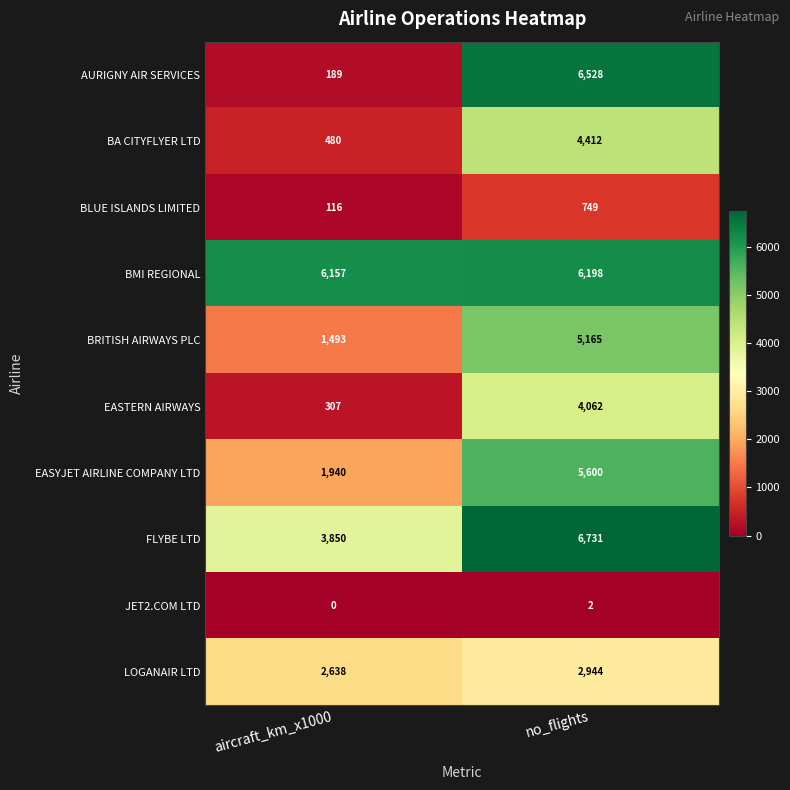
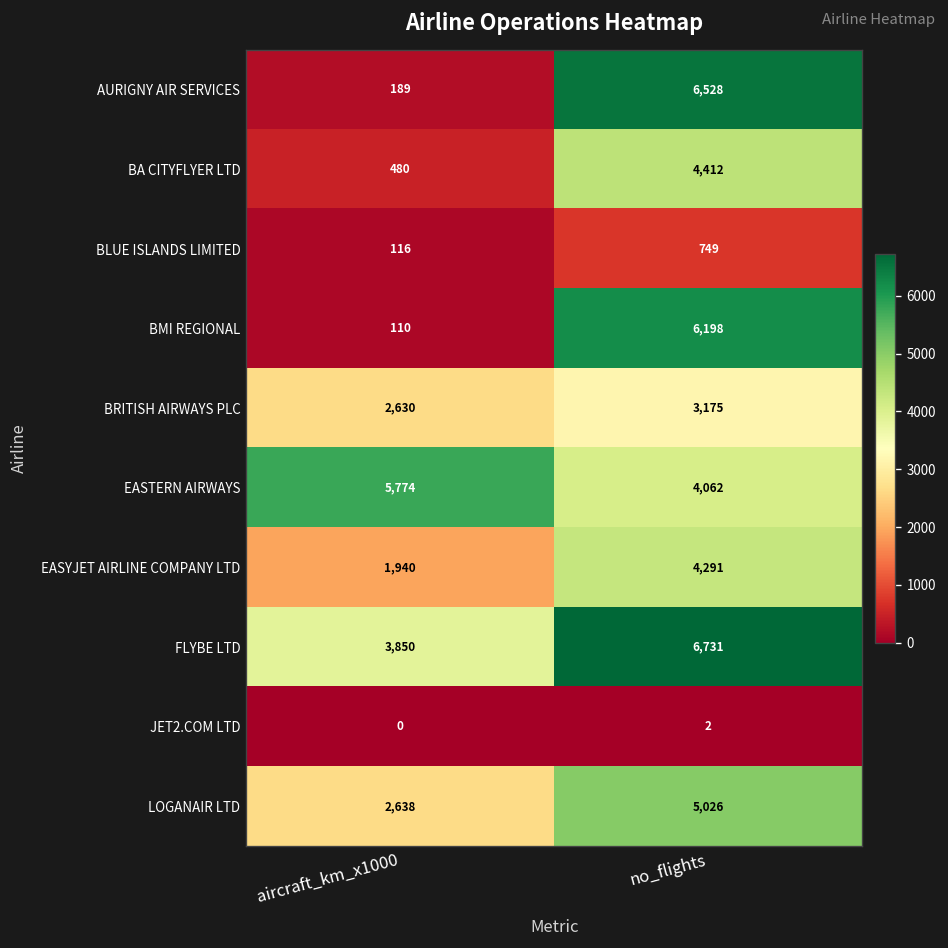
BMI REGIONAL, aircraft_km_x1000: 6,157 -> 110
BRITISH AIRWAYS PLC, aircraft_km_x1000: 1,493 -> 2,630
BRITISH AIRWAYS PLC, no_flights: 5,165 -> 3,175
EASTERN AIRWAYS, aircraft_km_x1000: 307 -> 5,774
EASYJET AIRLINE COMPANY LTD, no_flights: 5,600 -> 4,291
LOGANAIR LTD, no_flights: 2,944 -> 5,026
